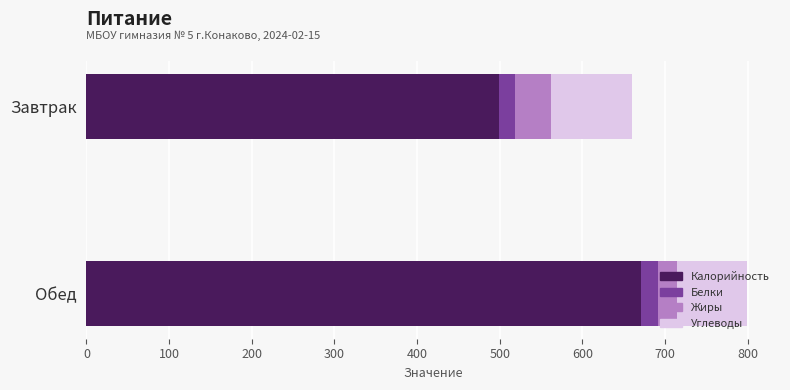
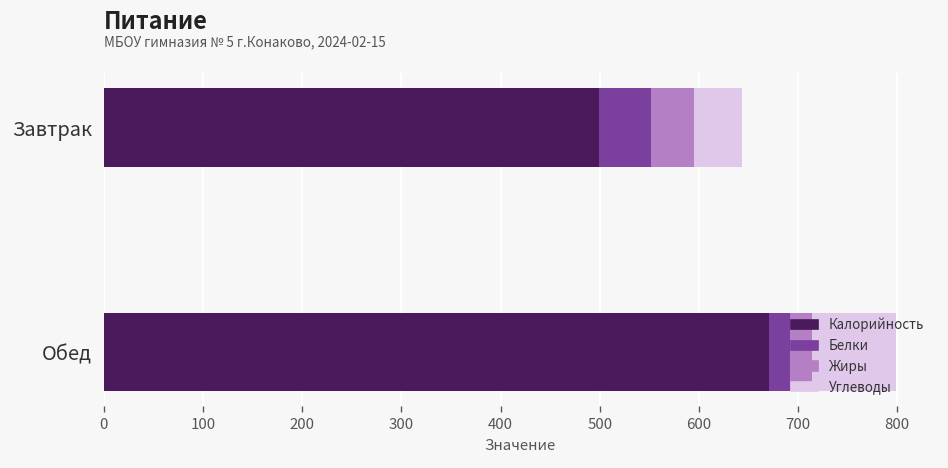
Белки, Завтрак: 20 -> 50
Углеводы, Завтрак: 100 -> 50
